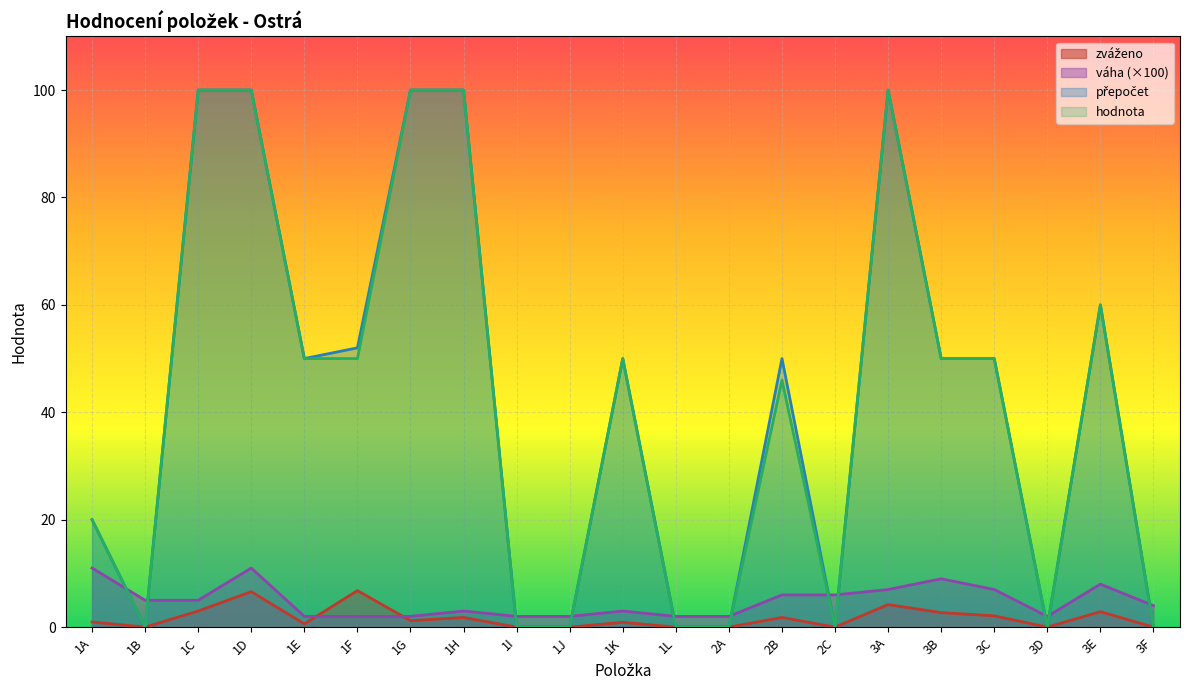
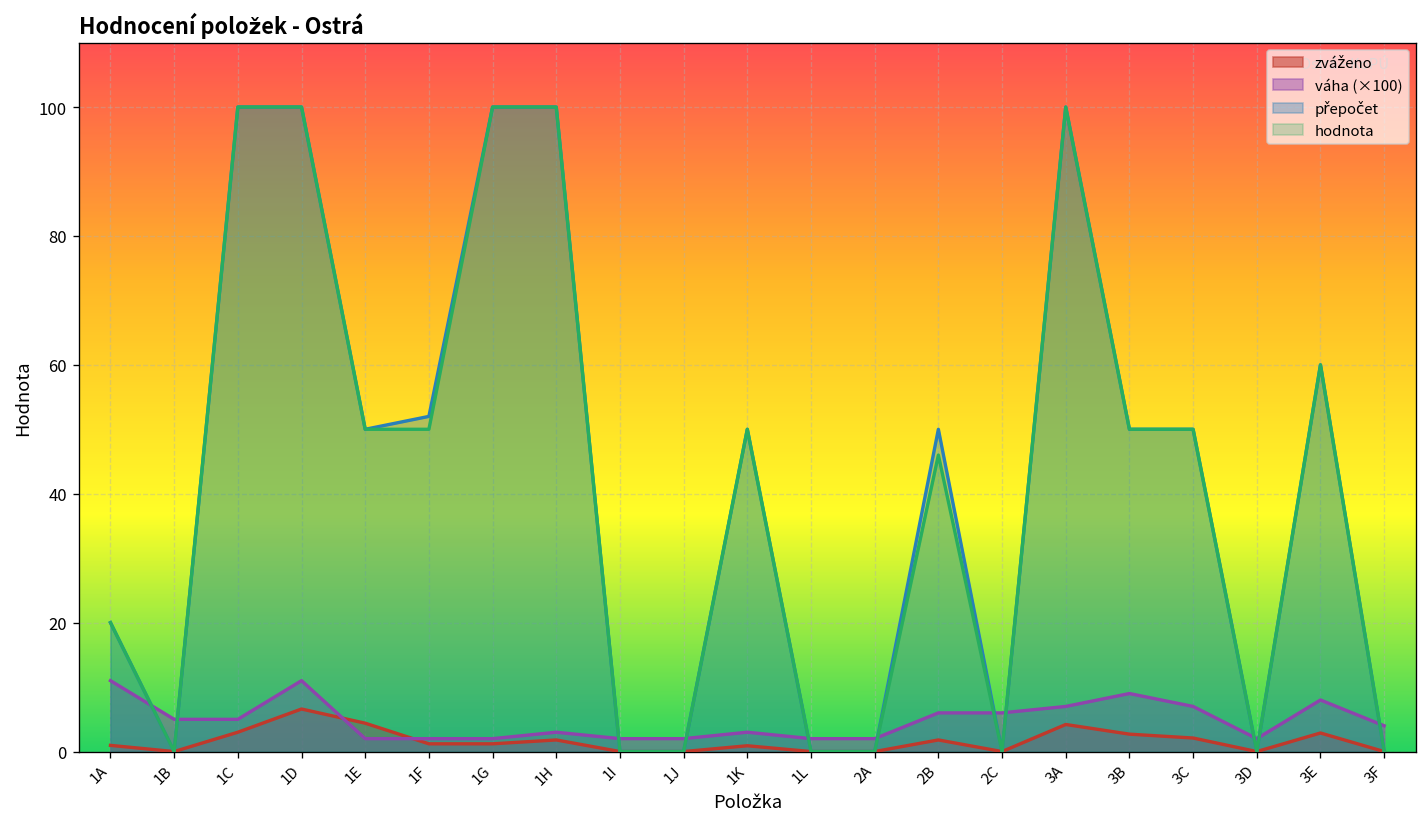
zváženo, 1E: 1 -> 4
zváženo, 1F: 7 -> 1
